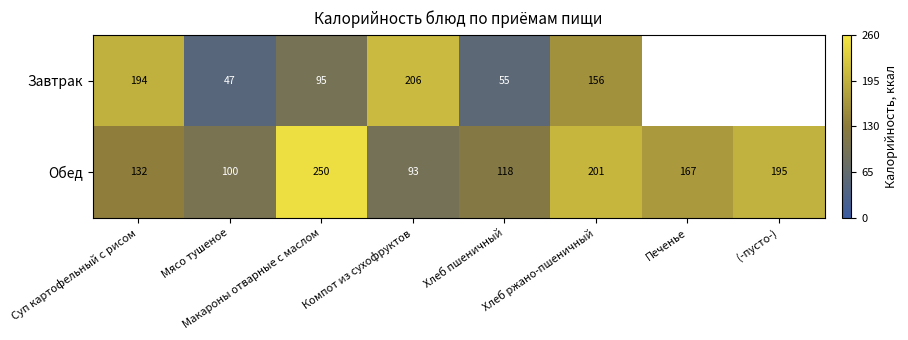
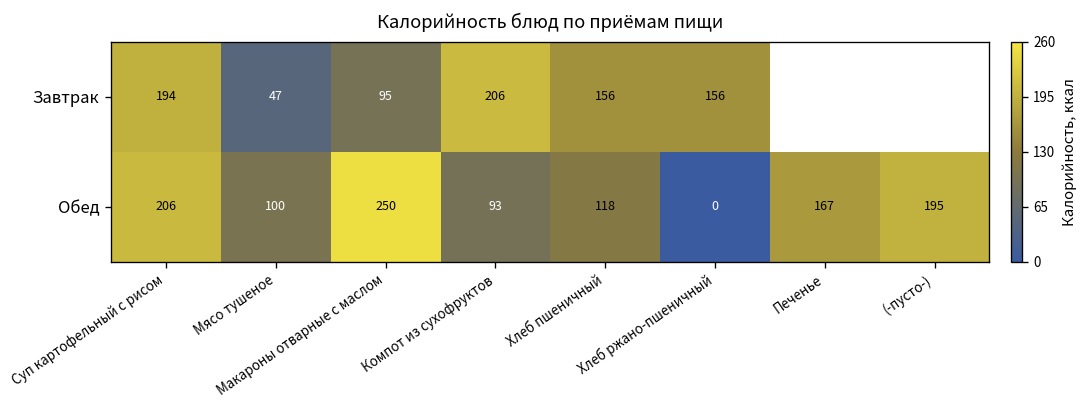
Завтрак, Хлеб пшеничный: 55 -> 156
Обед, Суп картофельный с рисом: 132 -> 206
Обед, Хлеб ржано-пшеничный: 201 -> 0
